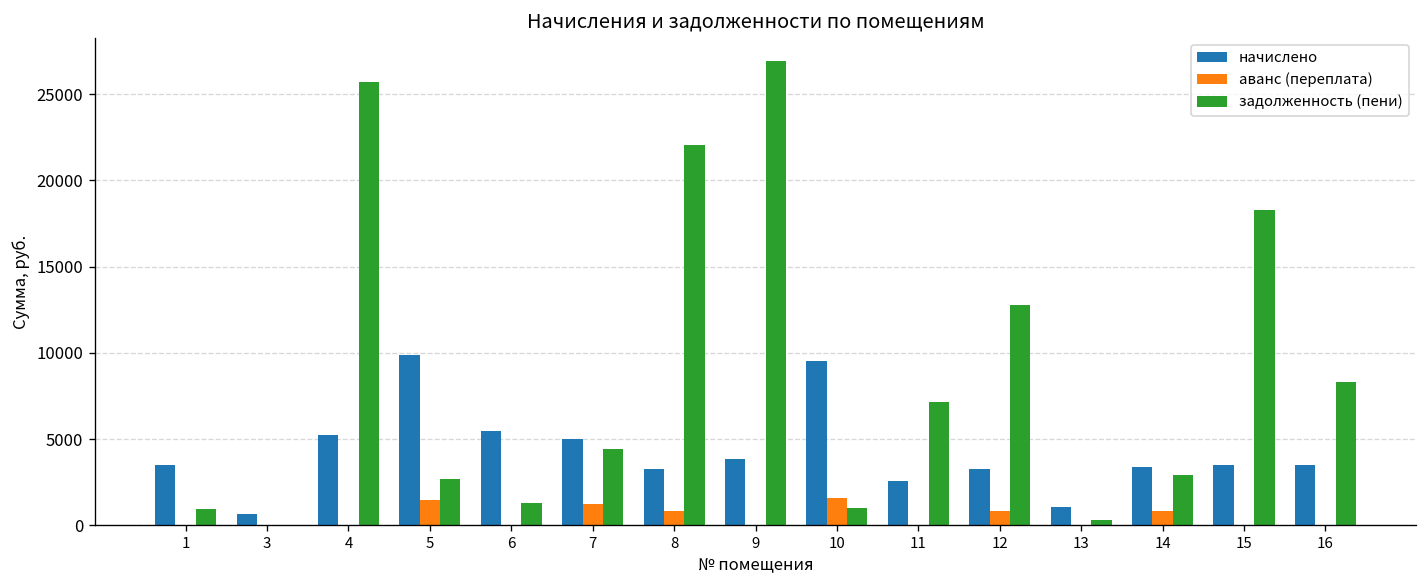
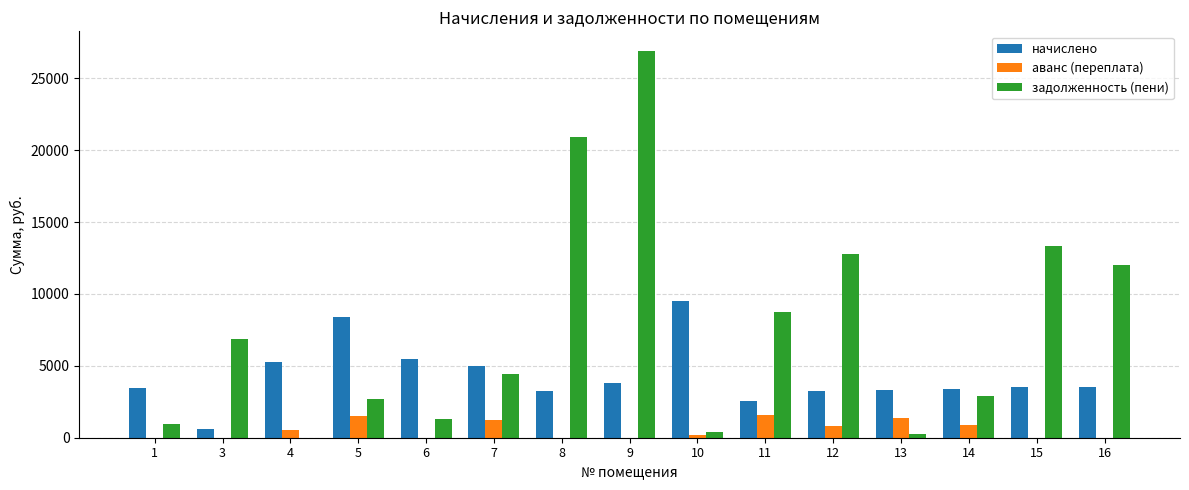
задолженность (пени), 3: 0 -> 6900
аванс (переплата), 4: 0 -> 600
задолженность (пени), 4: 25700 -> 0
начислено, 5: 9900 -> 8400
аванс (переплата), 8: 800 -> 0
задолженность (пени), 8: 22100 -> 21000
аванс (переплата), 10: 1600 -> 200
задолженность (пени), 10: 1000 -> 400
аванс (переплата), 11: 0 -> 1600
задолженность (пени), 11: 7200 -> 8800
начислено, 13: 1100 -> 3300
аванс (переплата), 13: 0 -> 1400
задолженность (пени), 15: 18300 -> 13300
задолженность (пени), 16: 8300 -> 12000
